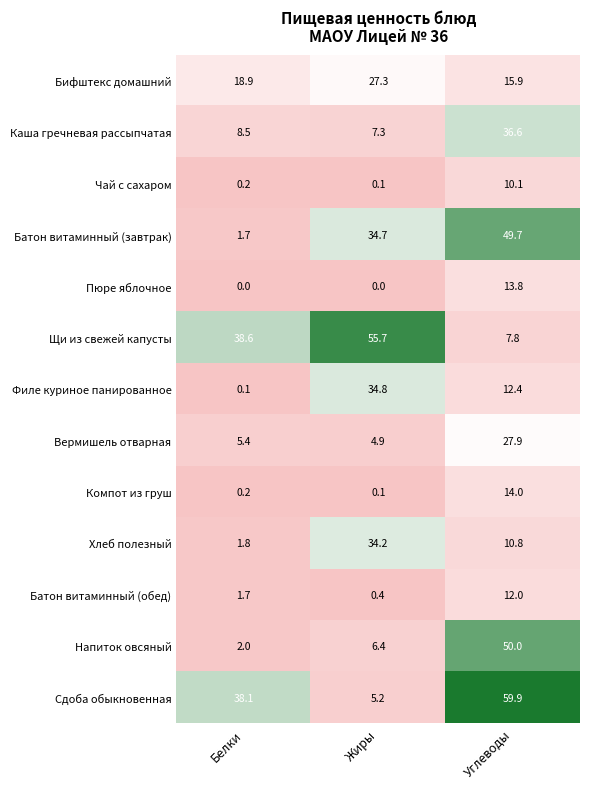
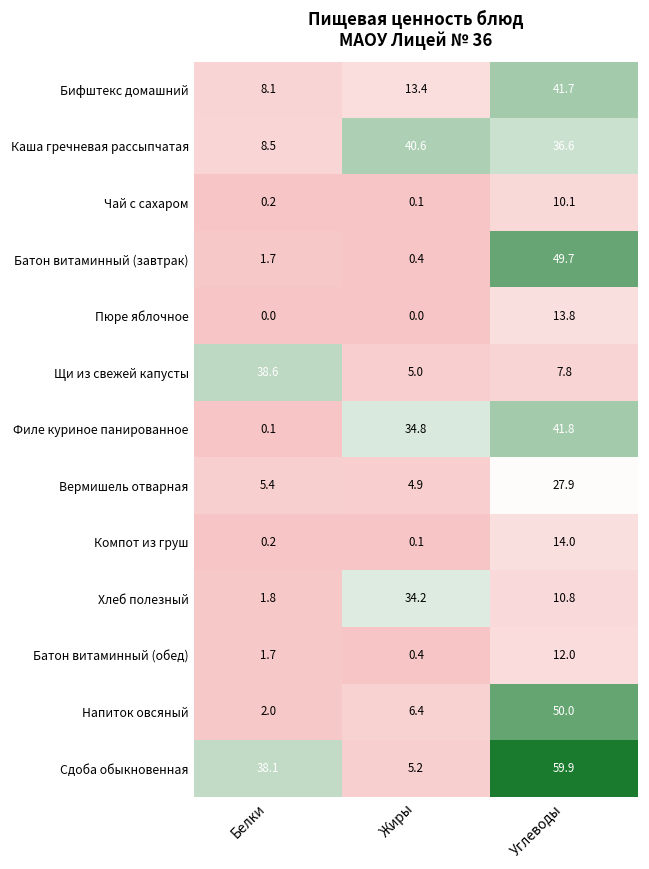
Бифштекс домашний, Белки: 18.9 -> 8.1
Бифштекс домашний, Жиры: 27.3 -> 13.4
Бифштекс домашний, Углеводы: 15.9 -> 41.7
Каша гречневая рассыпчатая, Жиры: 7.3 -> 40.6
Батон витаминный (завтрак), Жиры: 34.7 -> 0.4
Щи из свежей капусты, Жиры: 55.7 -> 5.0
Филе куриное панированное, Углеводы: 12.4 -> 41.8
